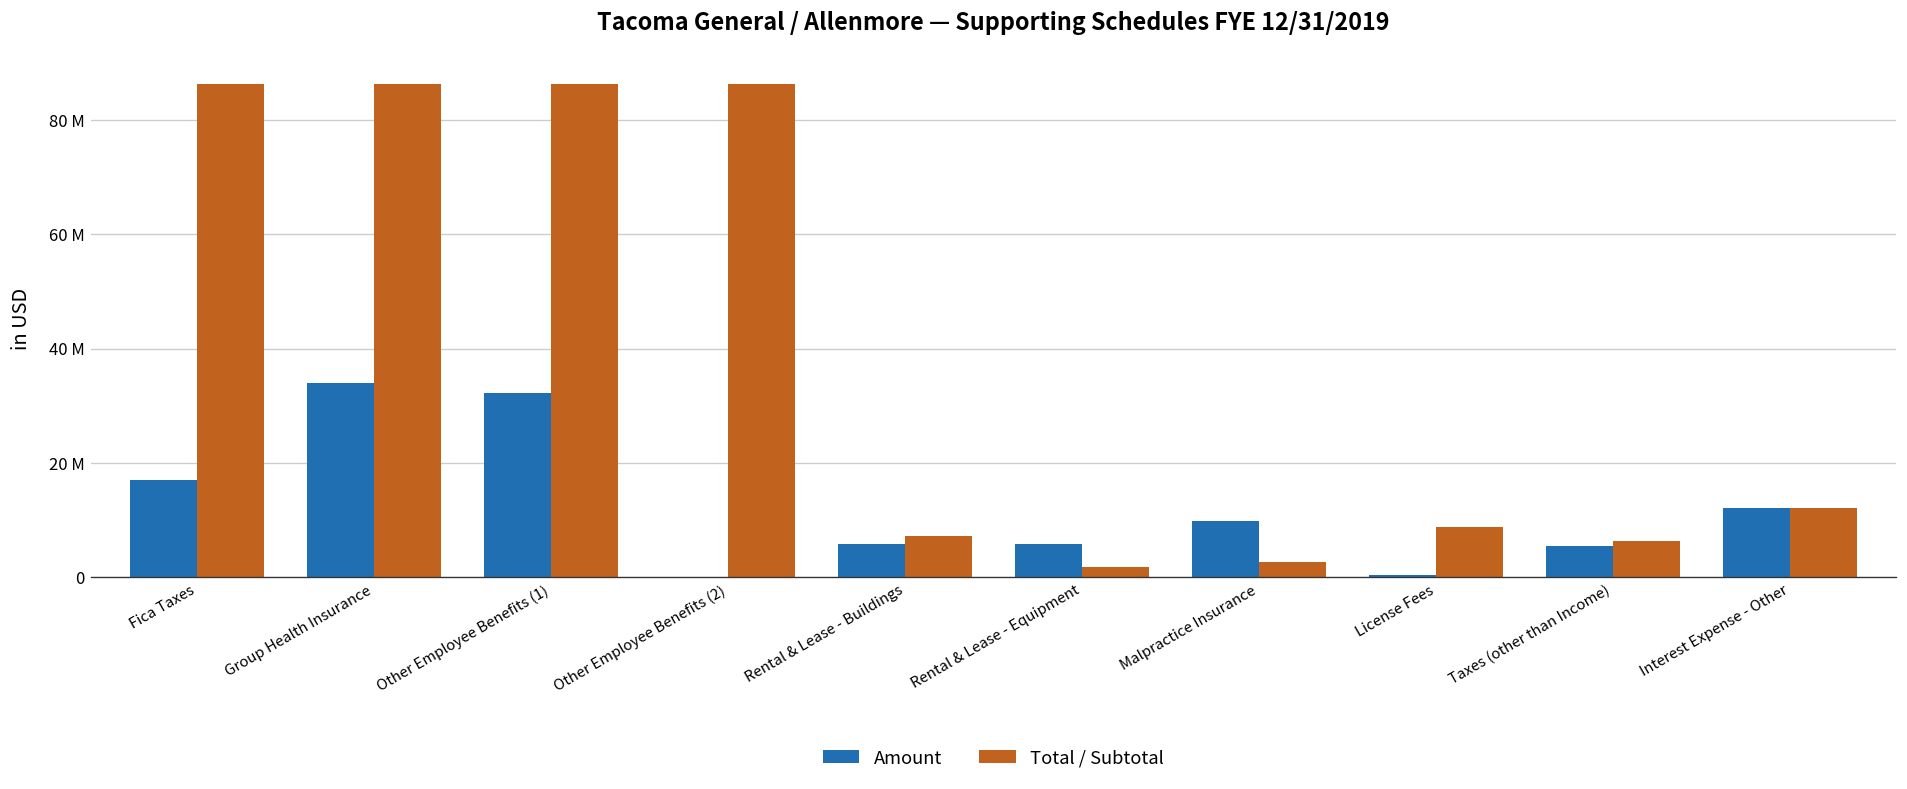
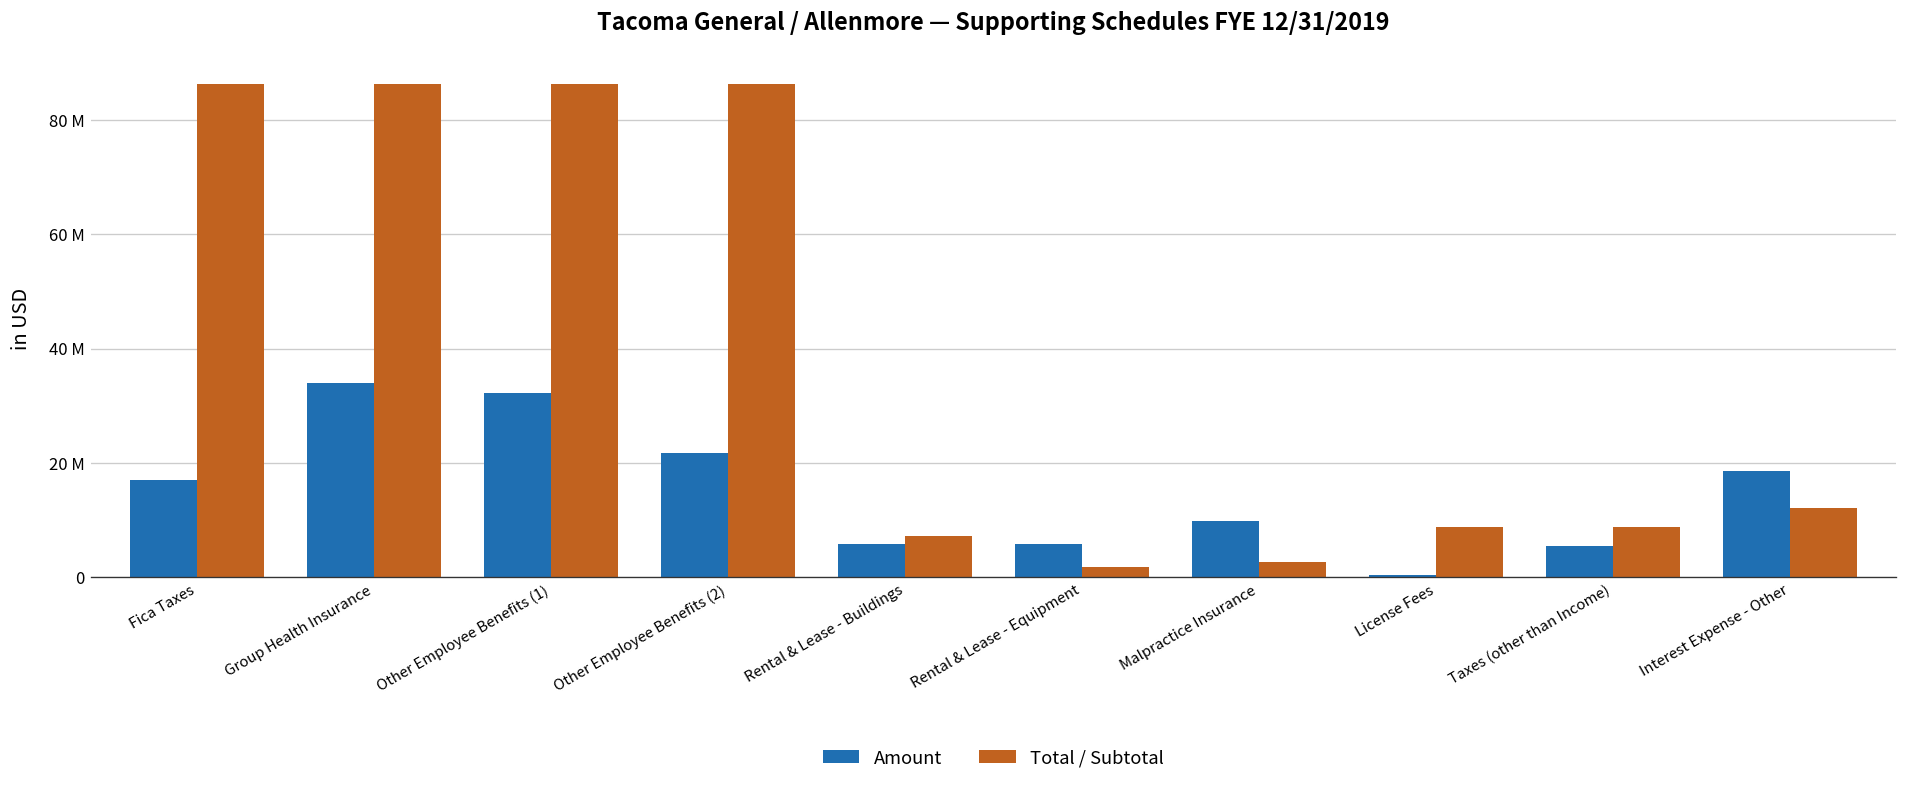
Amount, Other Employee Benefits (2): 0 -> 22000000
Total / Subtotal, Taxes (other than Income): 6000000 -> 9000000
Amount, Interest Expense - Other: 12000000 -> 19000000
